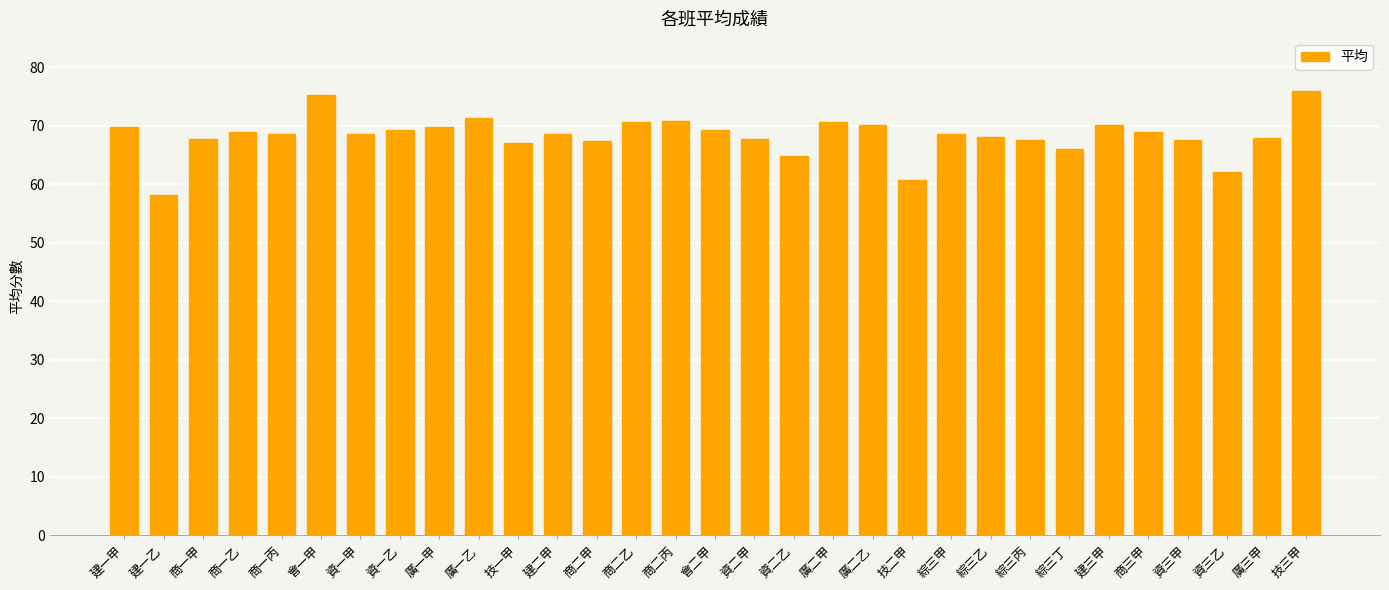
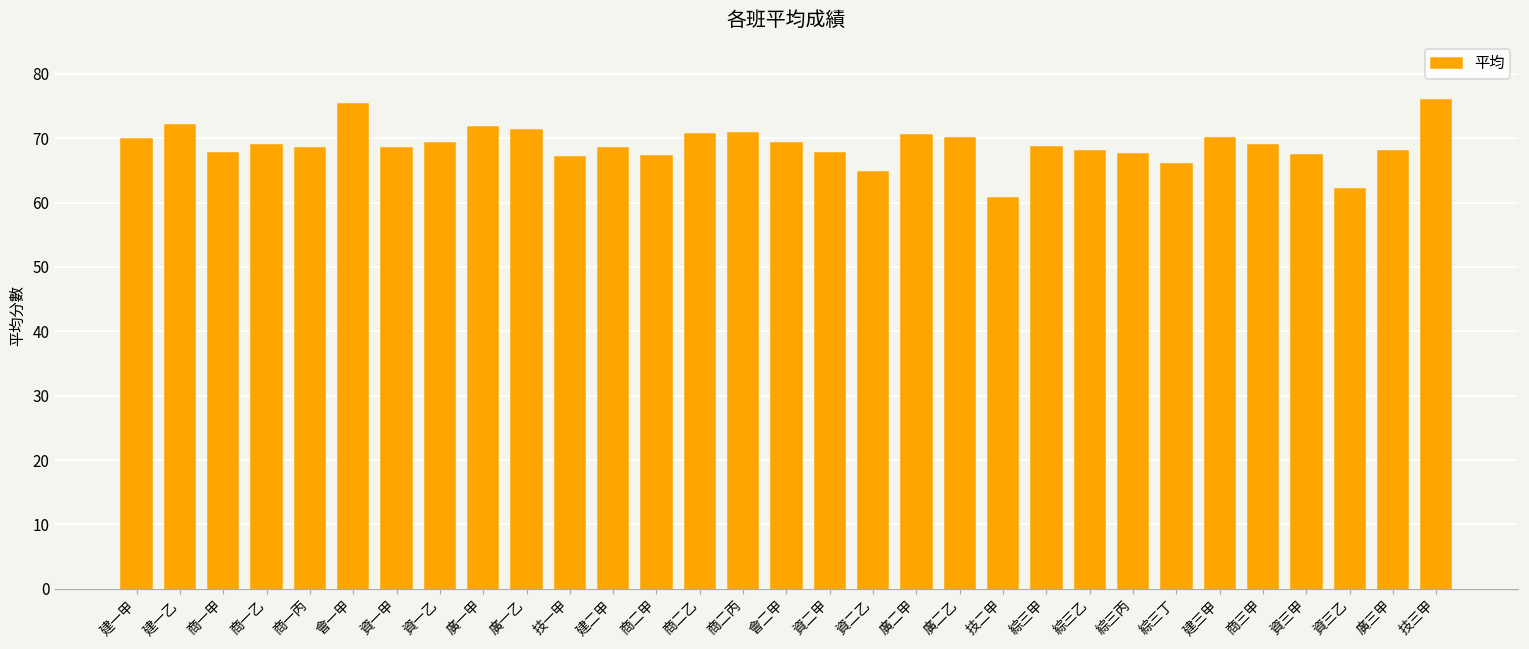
建一乙: 58 -> 72
廣一甲: 70 -> 72
